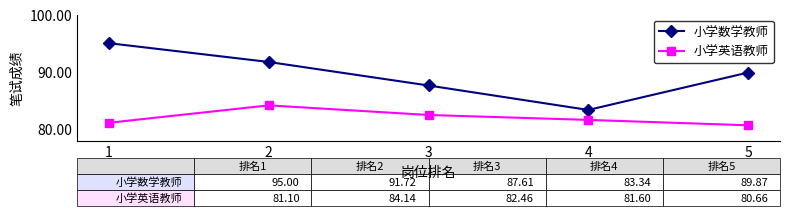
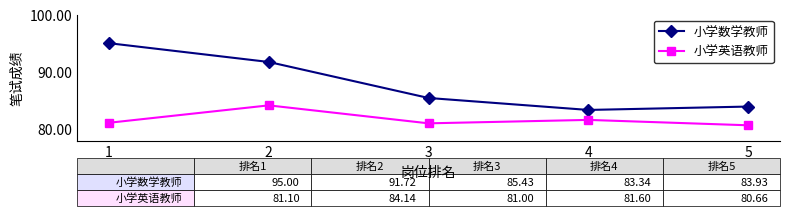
小学数学教师, 3: 87.61 -> 85.43
小学英语教师, 3: 82.46 -> 81.00
小学数学教师, 5: 89.87 -> 83.93
